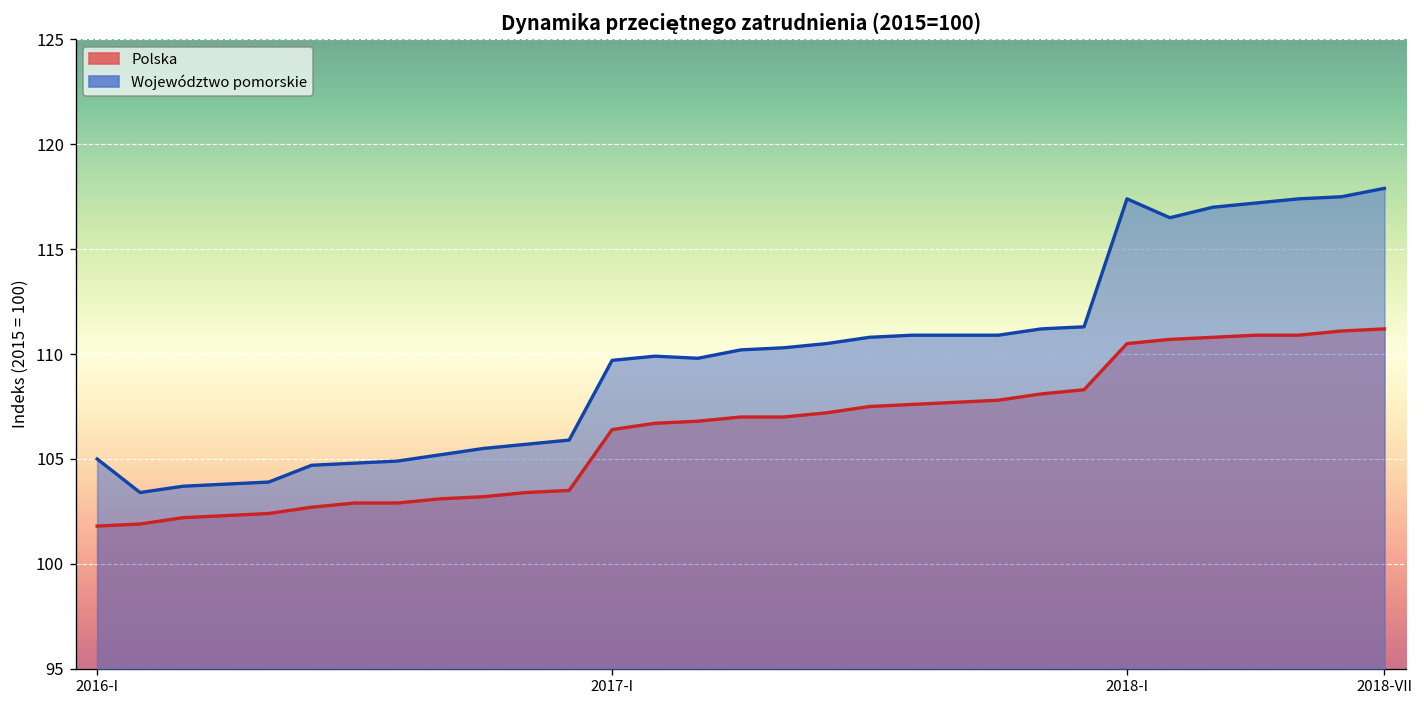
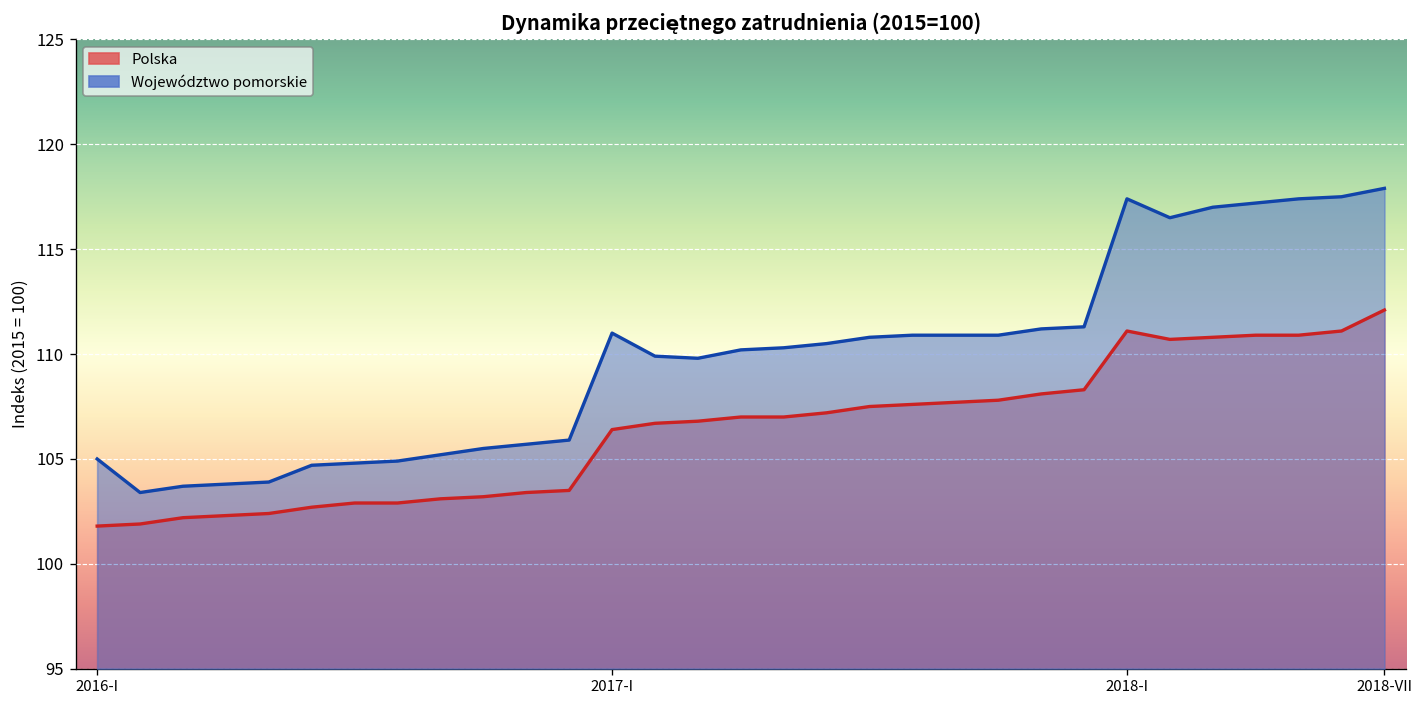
Województwo pomorskie, 2017-I: 109.7 -> 111.0
Polska, 2018-I: 110.5 -> 111.1
Polska, 2018-VII: 111.2 -> 112.1
